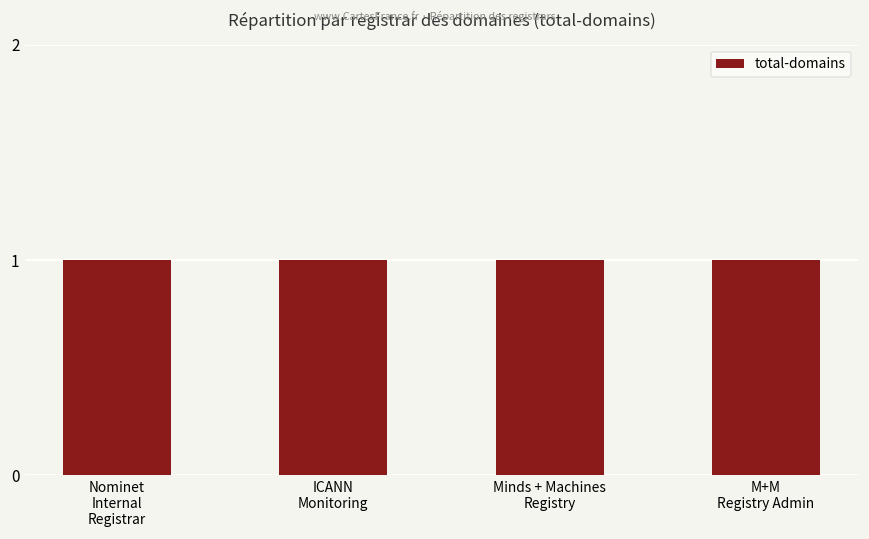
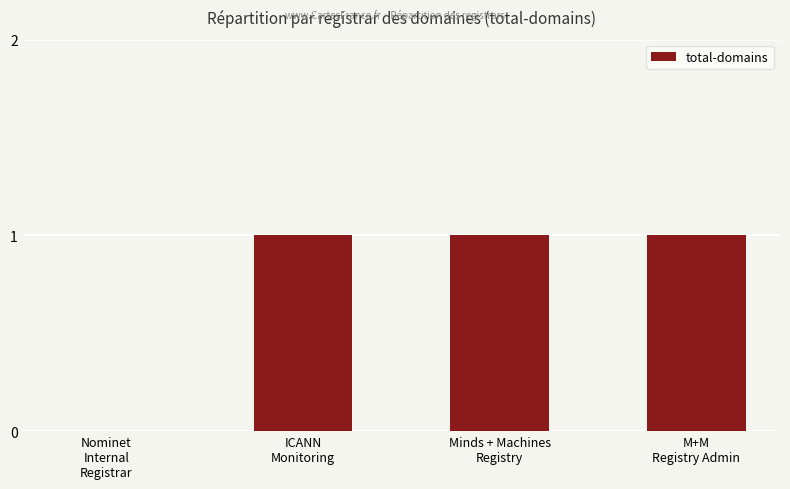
Nominet Internal Registrar: 1 -> 0
